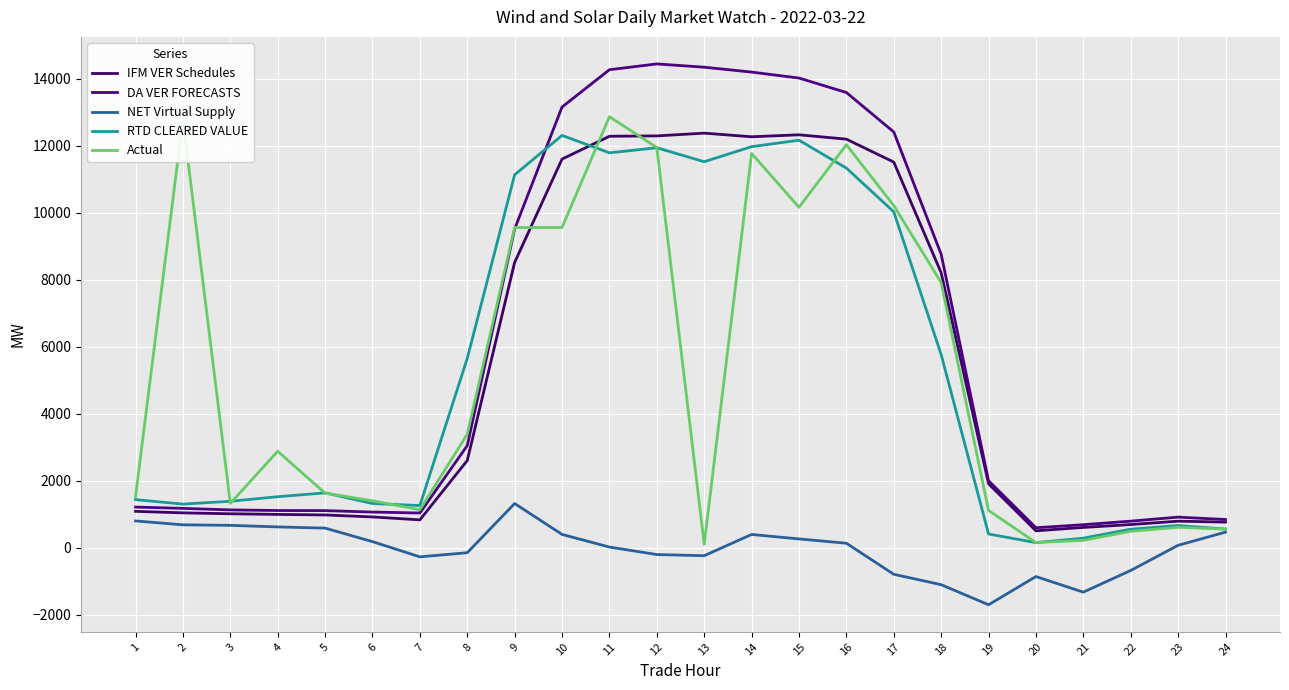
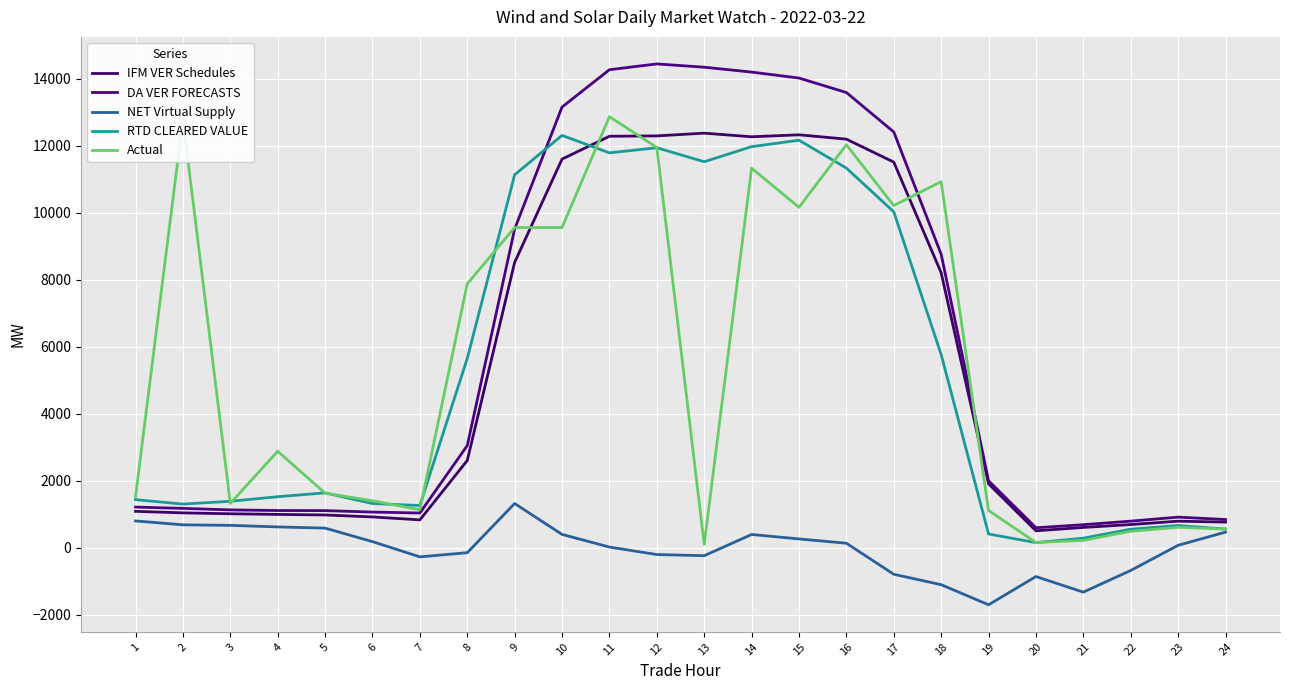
Actual, 8: 3400 -> 7900
Actual, 14: 11800 -> 11300
Actual, 18: 7900 -> 10900
